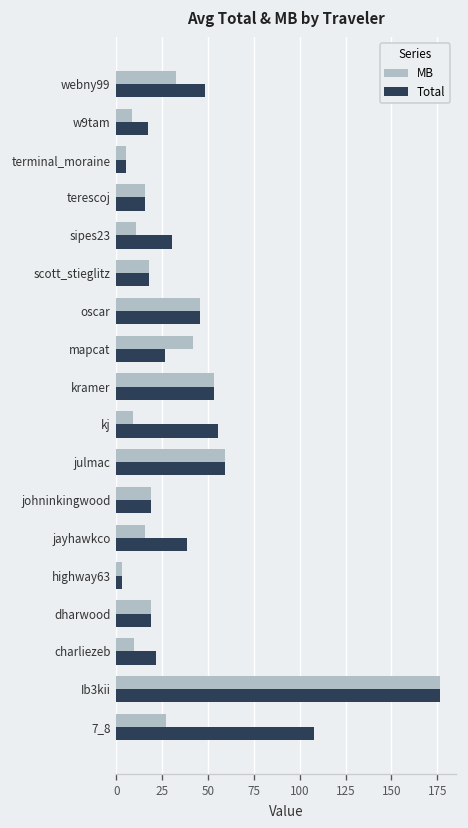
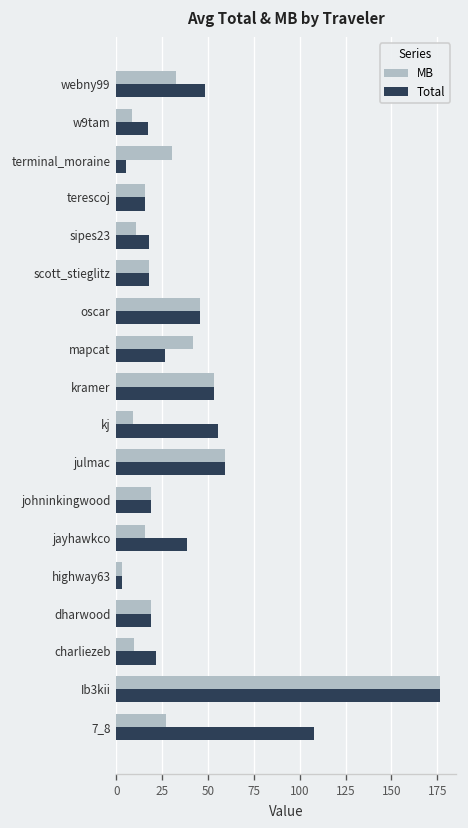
MB, terminal_moraine: 5 -> 31
Total, sipes23: 31 -> 18
